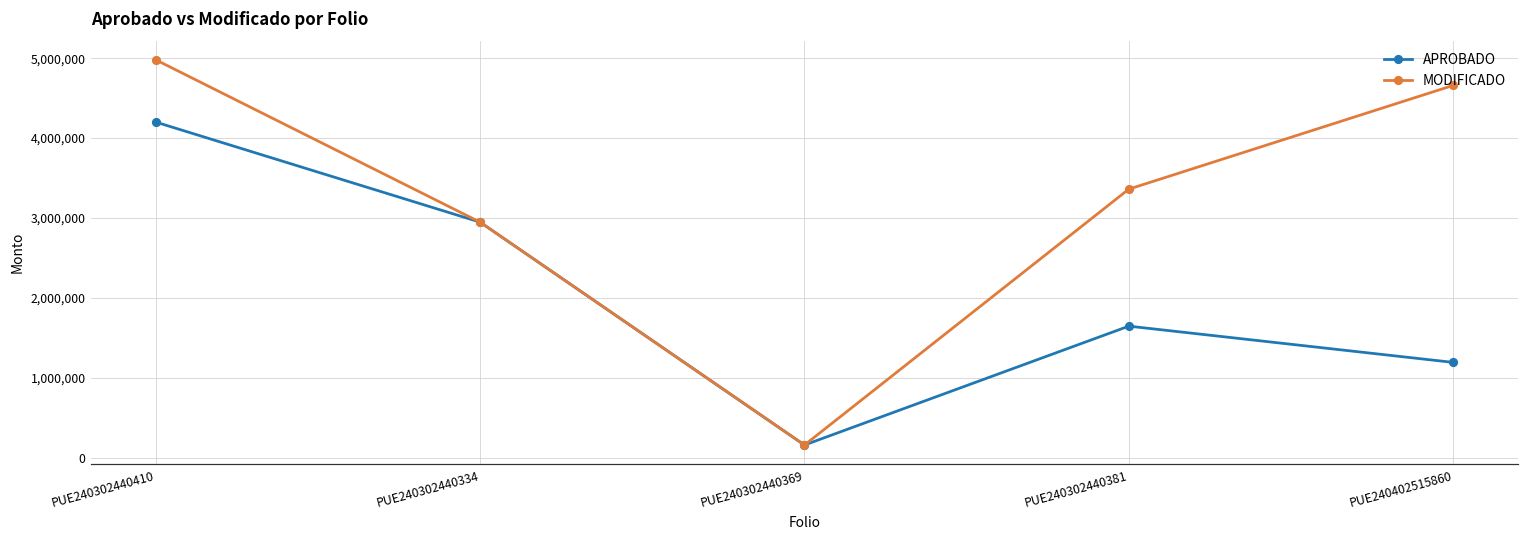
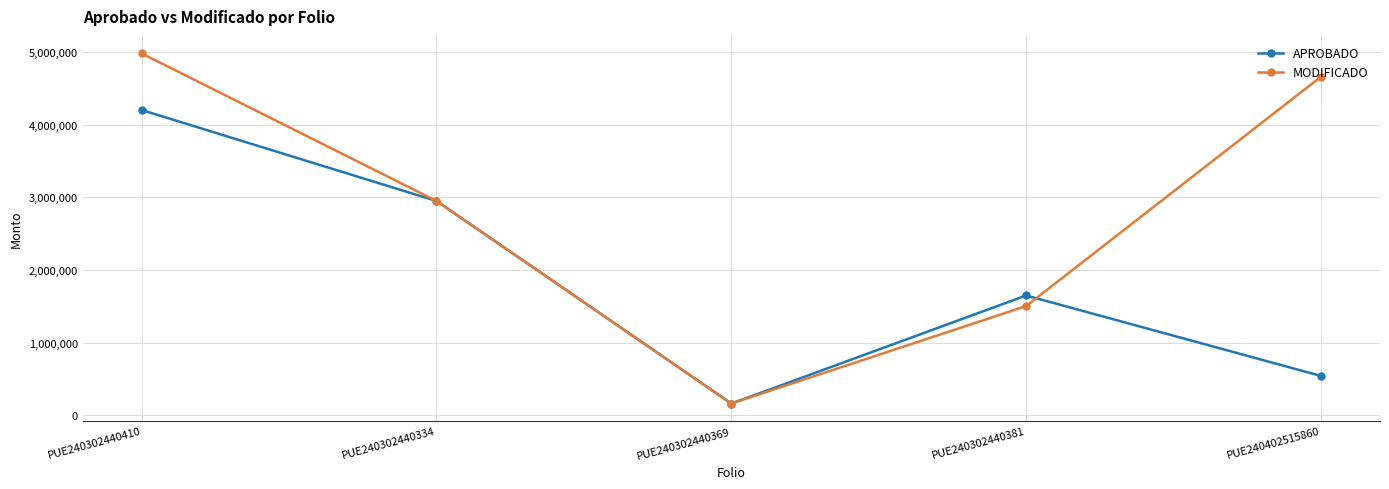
MODIFICADO, PUE240302440381: 3,400,000 -> 1,500,000
APROBADO, PUE240402515860: 1,200,000 -> 500,000
